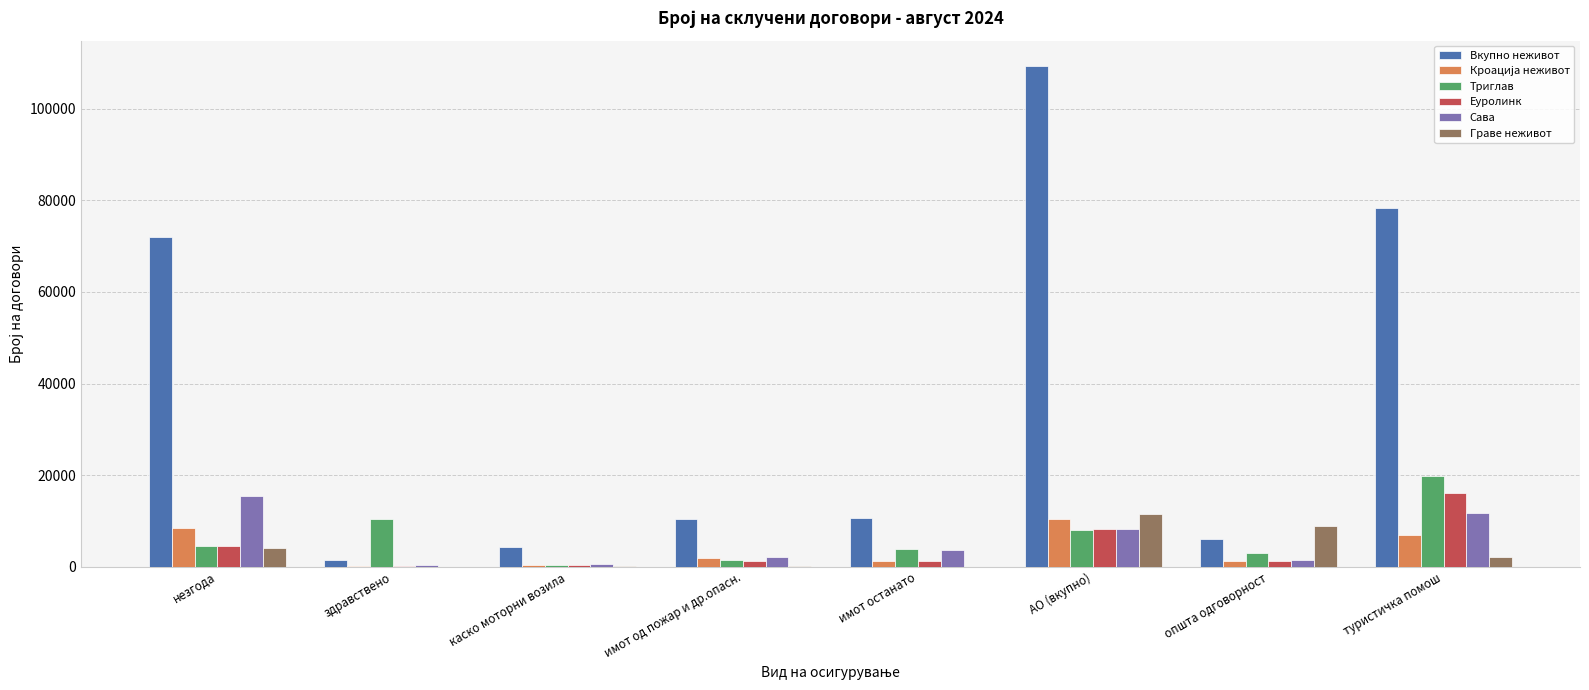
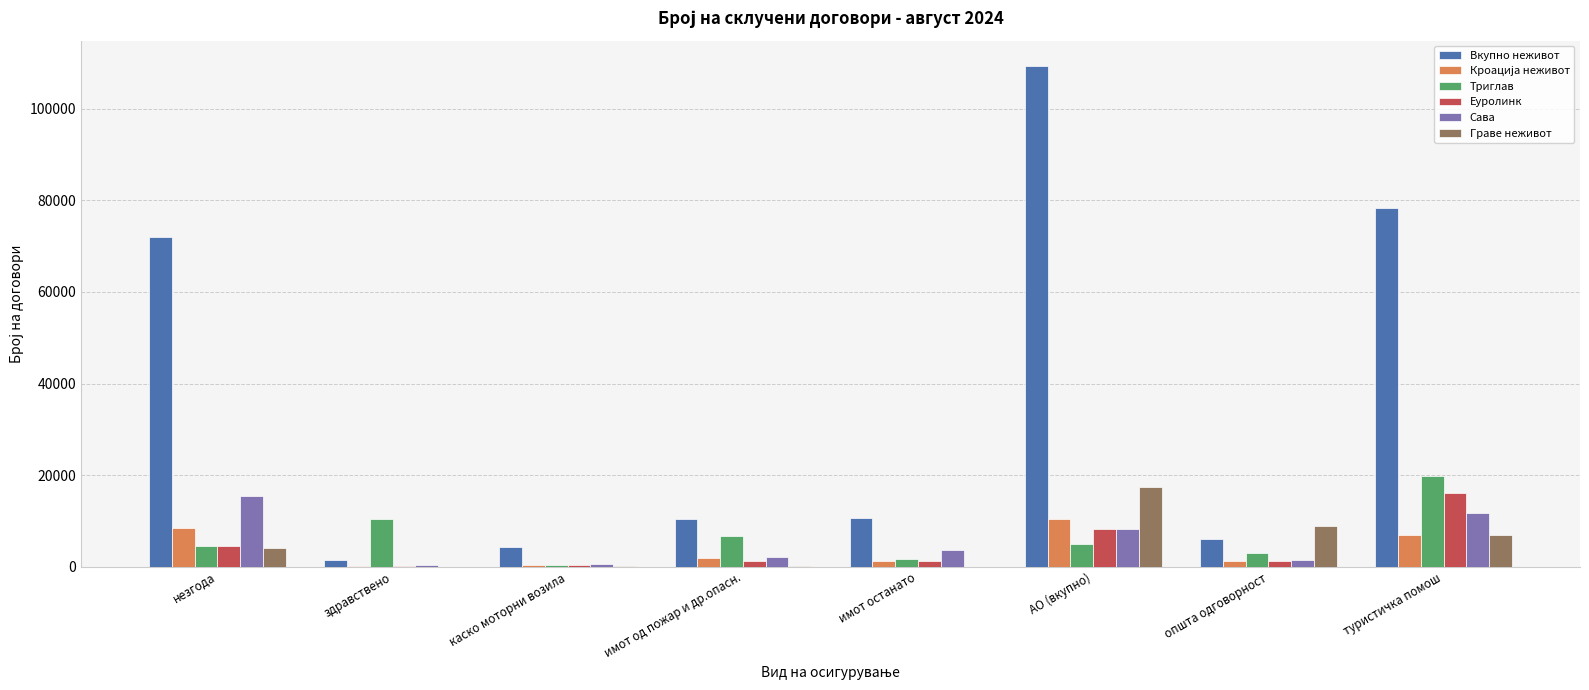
Триглав, имот од пожар и др.опасн.: 1000 -> 7000
Триглав, имот останато: 4000 -> 2000
Триглав, АО (вкупно): 8000 -> 5000
Граве неживот, АО (вкупно): 12000 -> 18000
Граве неживот, туристичка помош: 2000 -> 7000
